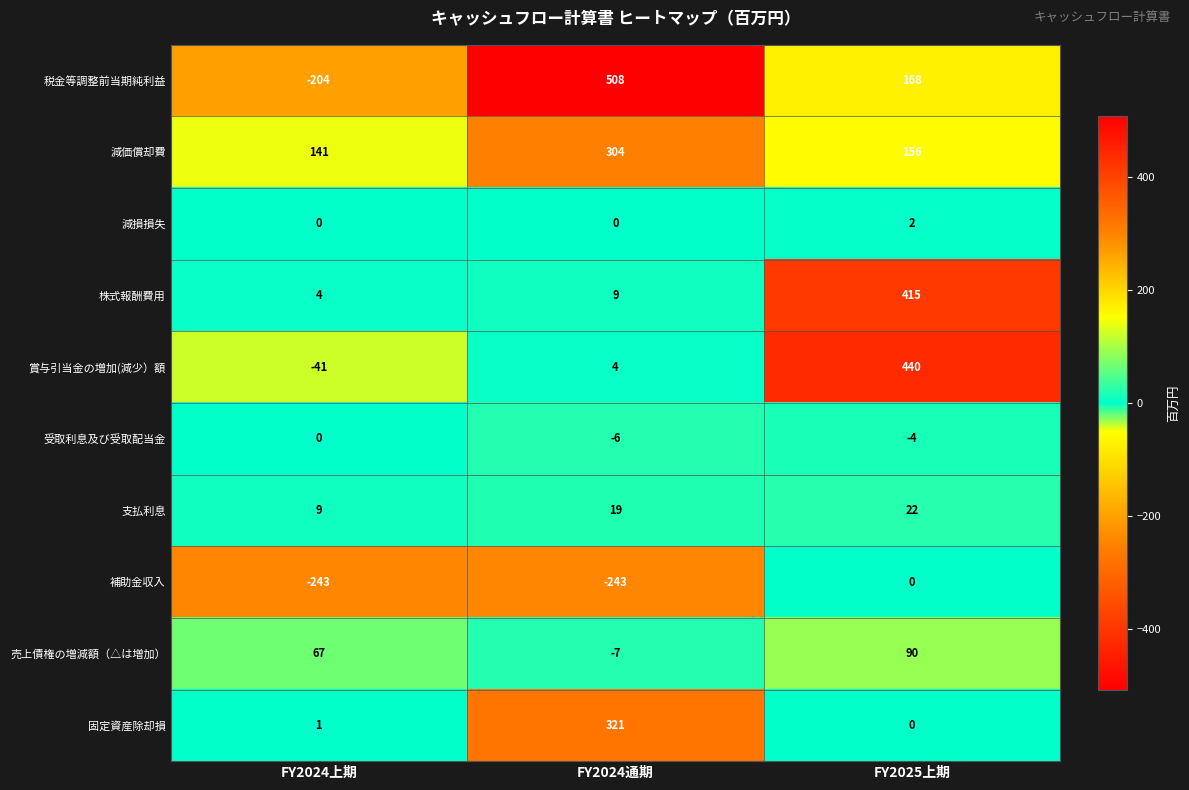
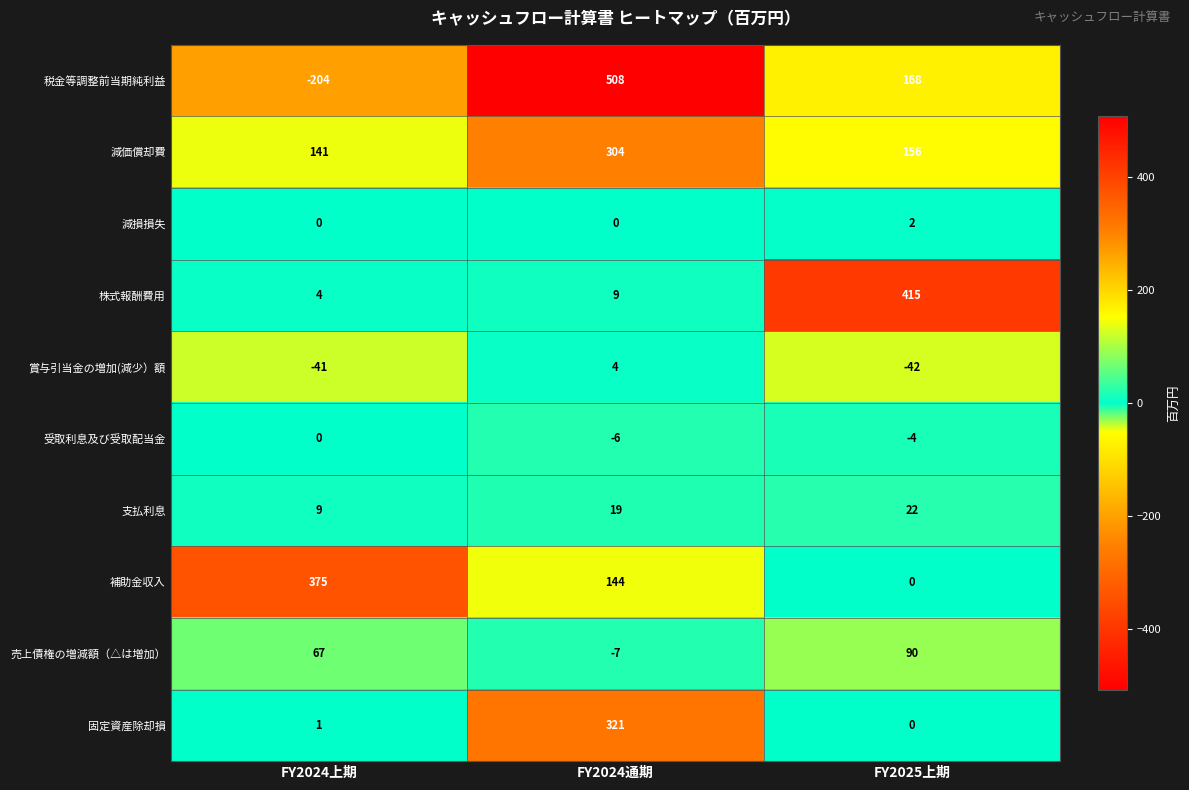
賞与引当金の増加(減少）額, FY2025上期: 440 -> -42
補助金収入, FY2024上期: -243 -> 375
補助金収入, FY2024通期: -243 -> 144
